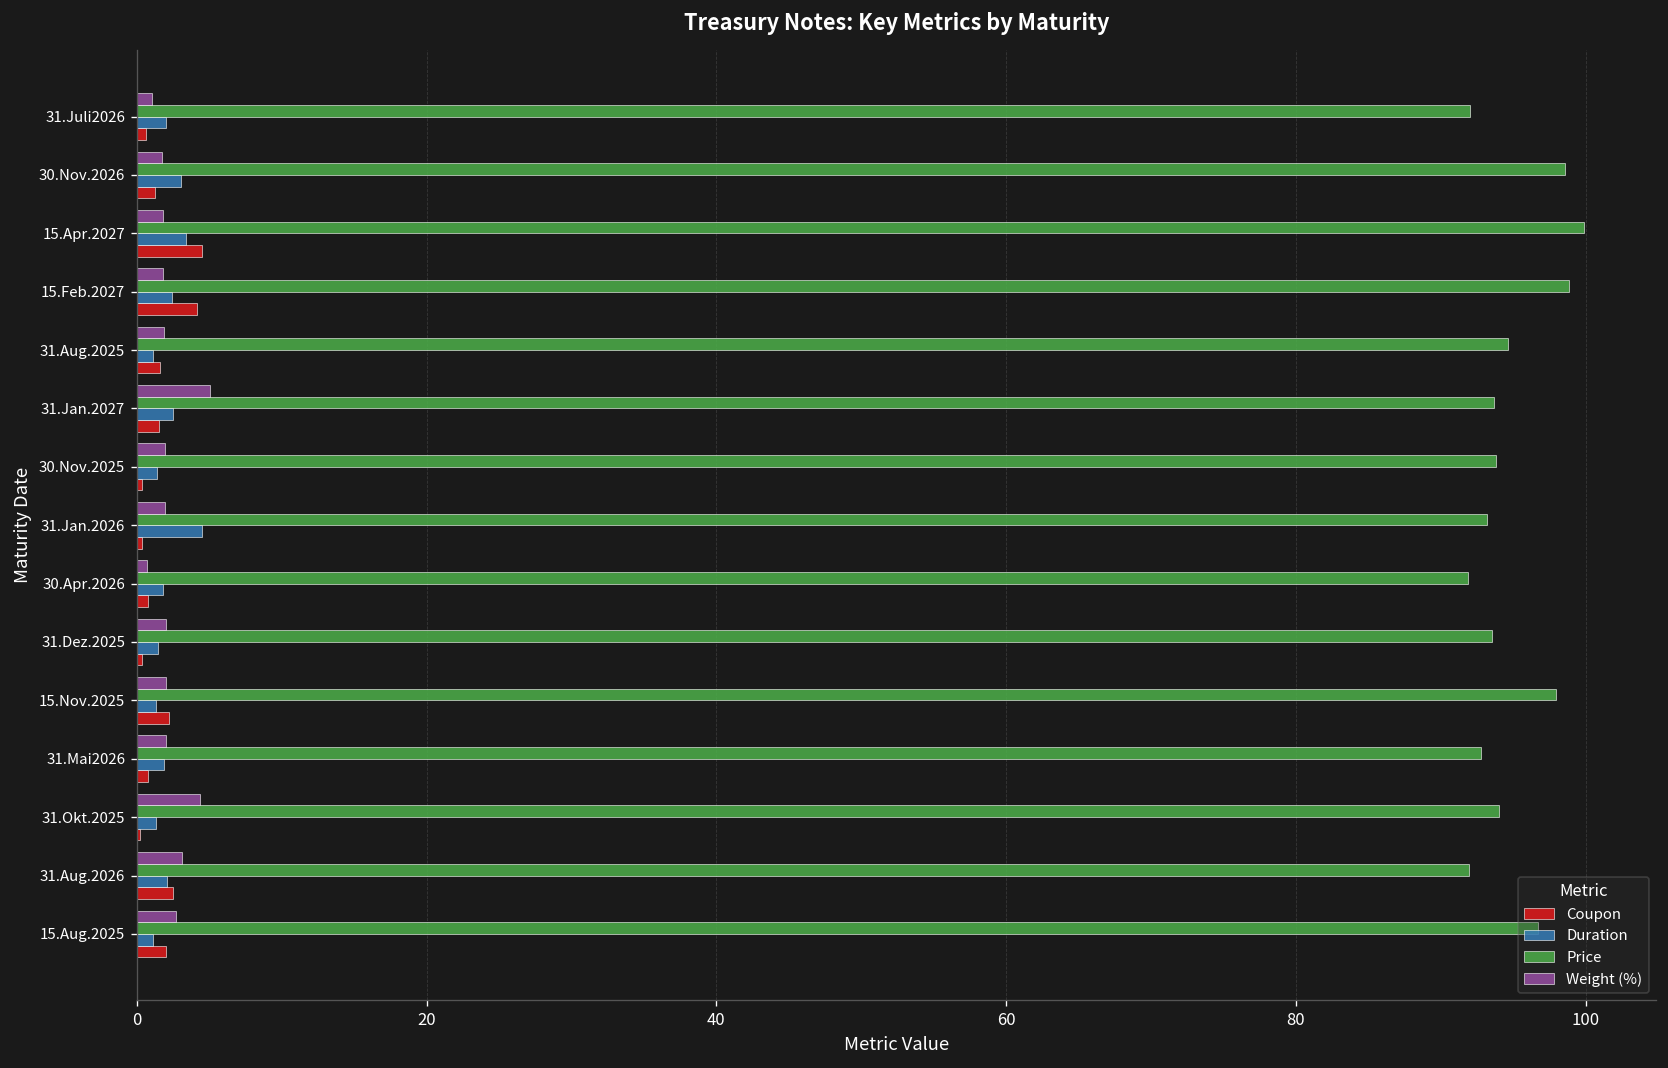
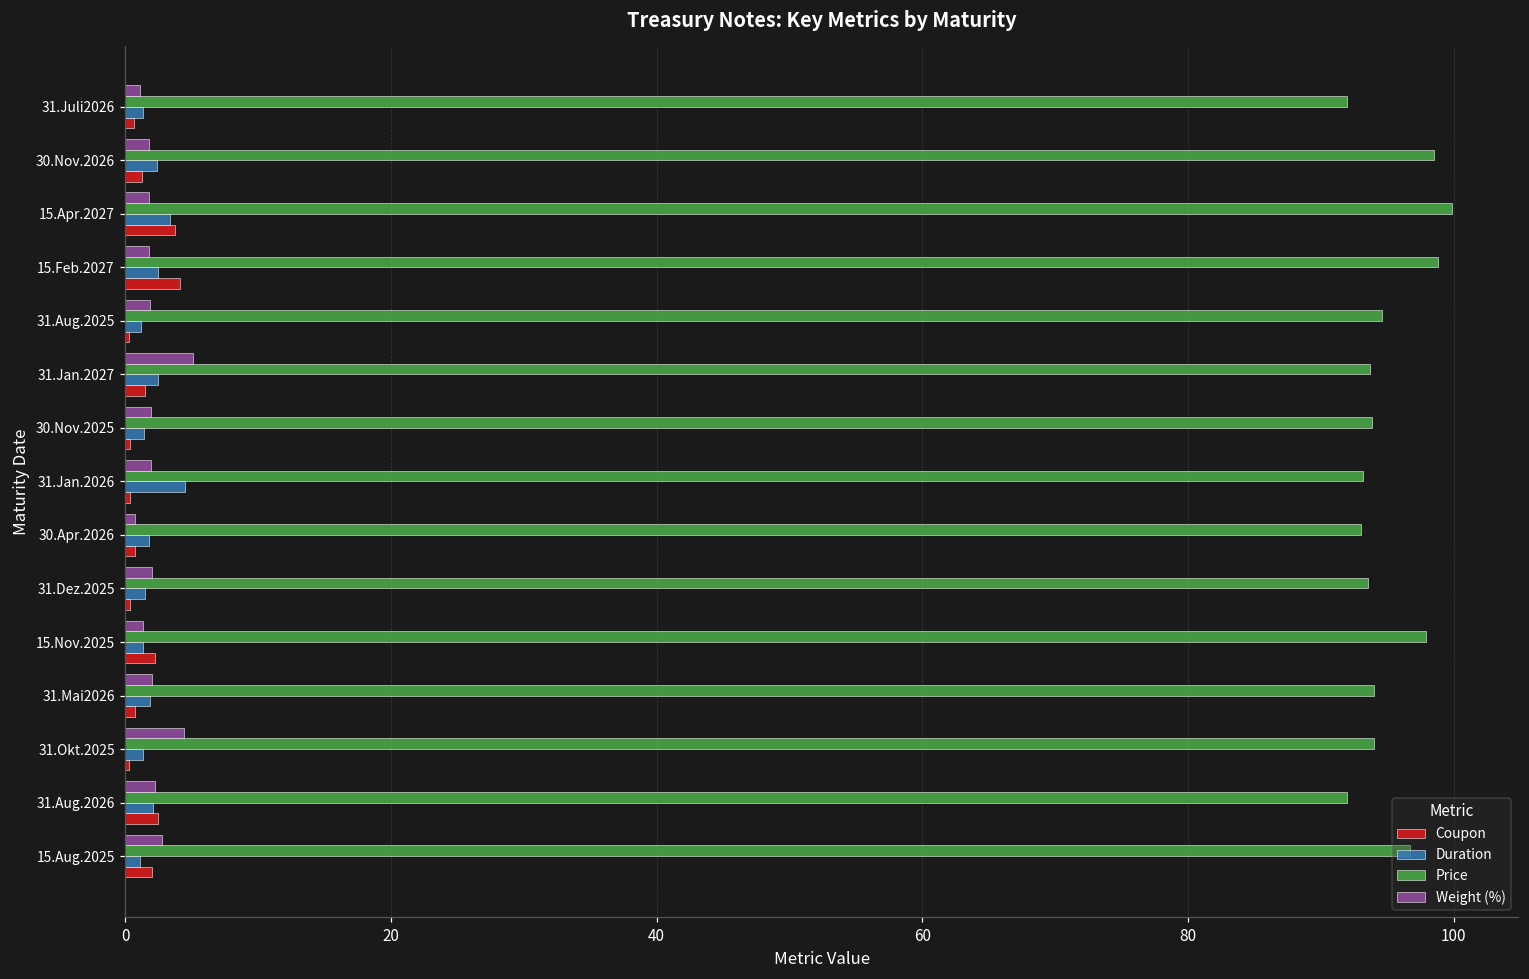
Duration, 31.Juli2026: 2.0 -> 1.3
Duration, 30.Nov.2026: 3.0 -> 2.3
Coupon, 15.Apr.2027: 4.5 -> 3.7
Coupon, 31.Aug.2025: 1.6 -> 0.3
Price, 30.Apr.2026: 91.9 -> 93.0
Weight (%), 15.Nov.2025: 2.0 -> 1.3
Price, 31.Mai2026: 92.7 -> 94.0
Weight (%), 31.Aug.2026: 3.2 -> 2.2
